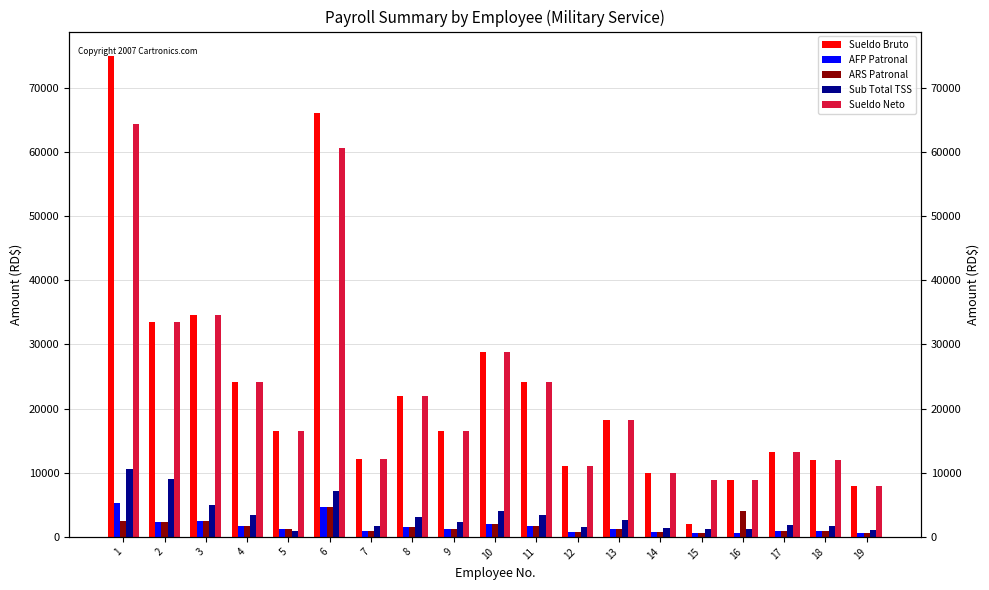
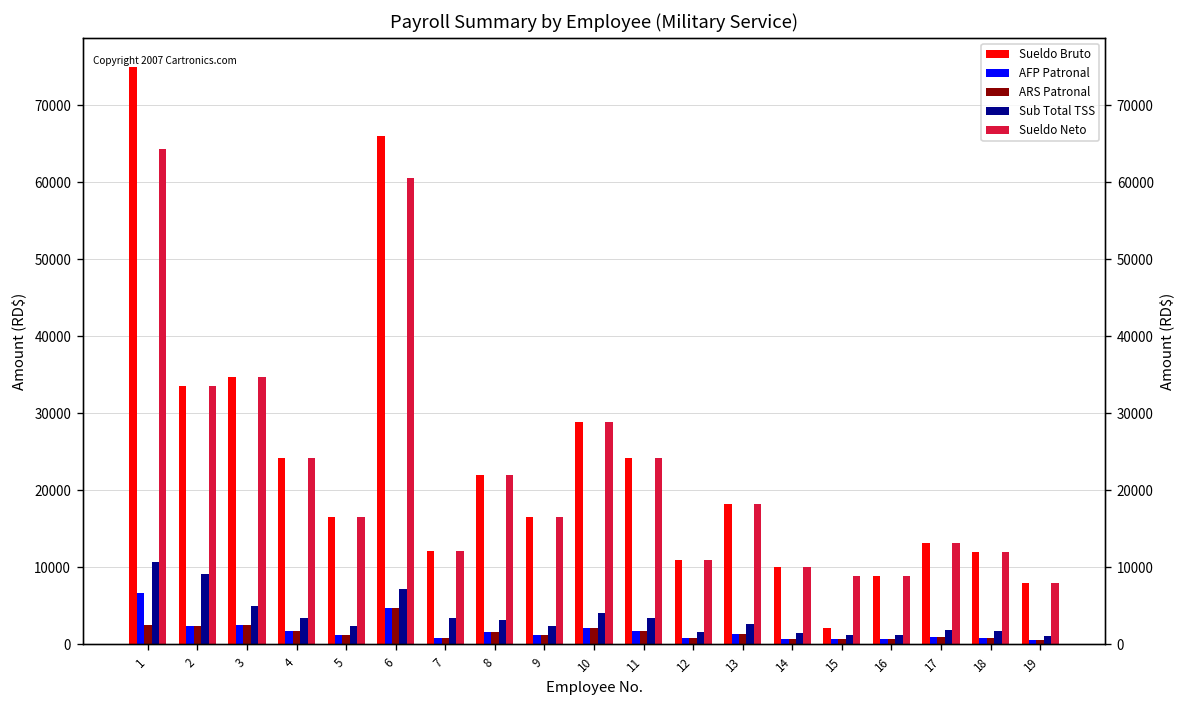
AFP Patronal, 1: 5000 -> 7000
Sub Total TSS, 5: 1000 -> 2000
Sub Total TSS, 7: 2000 -> 3000
ARS Patronal, 16: 4000 -> 1000
